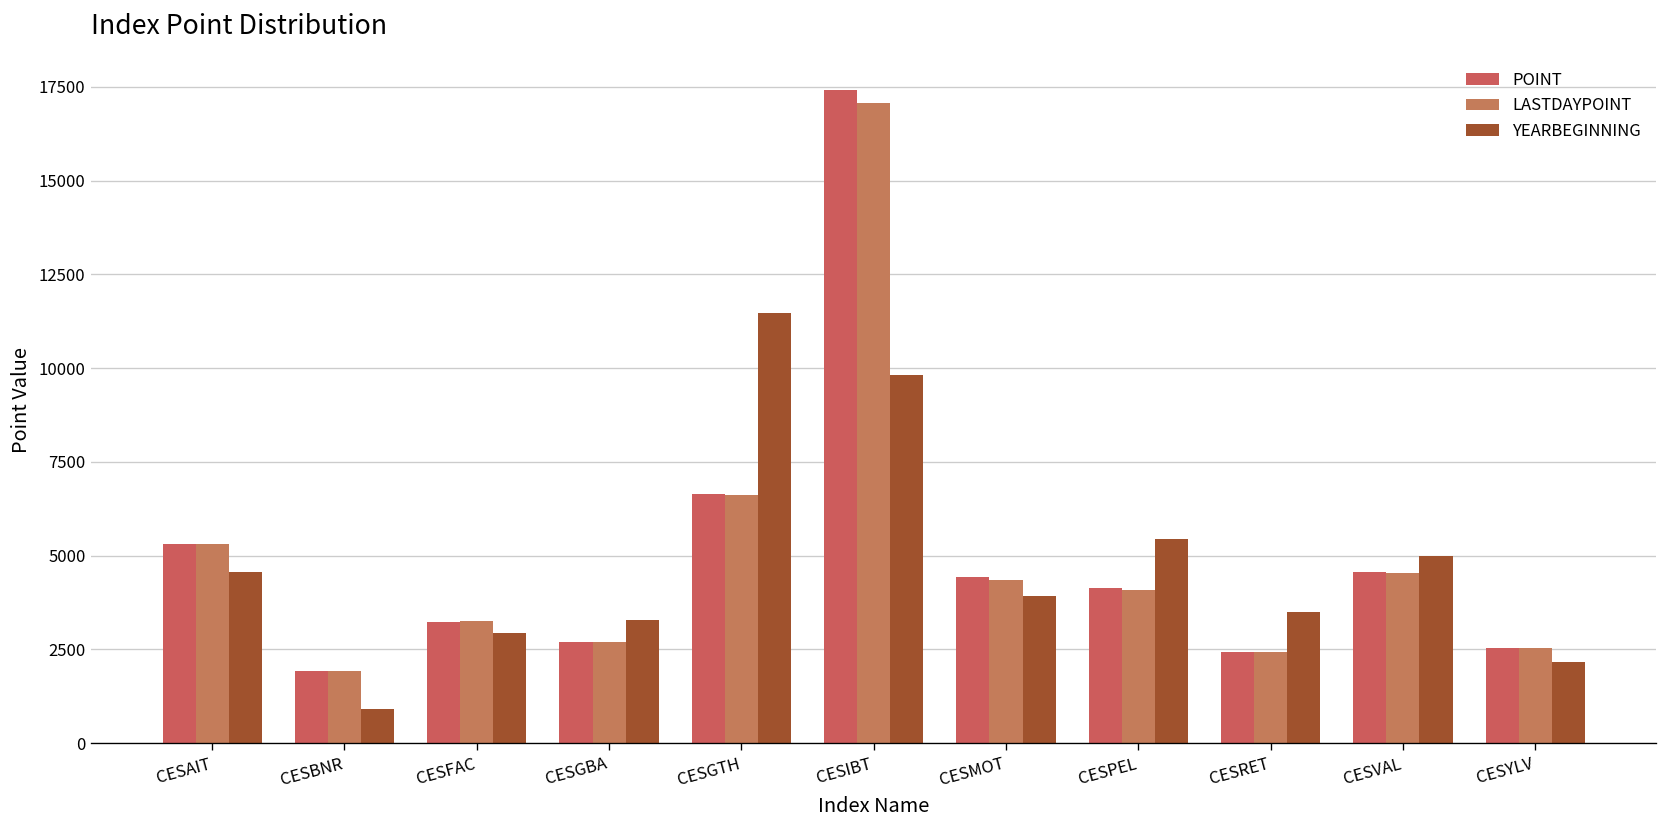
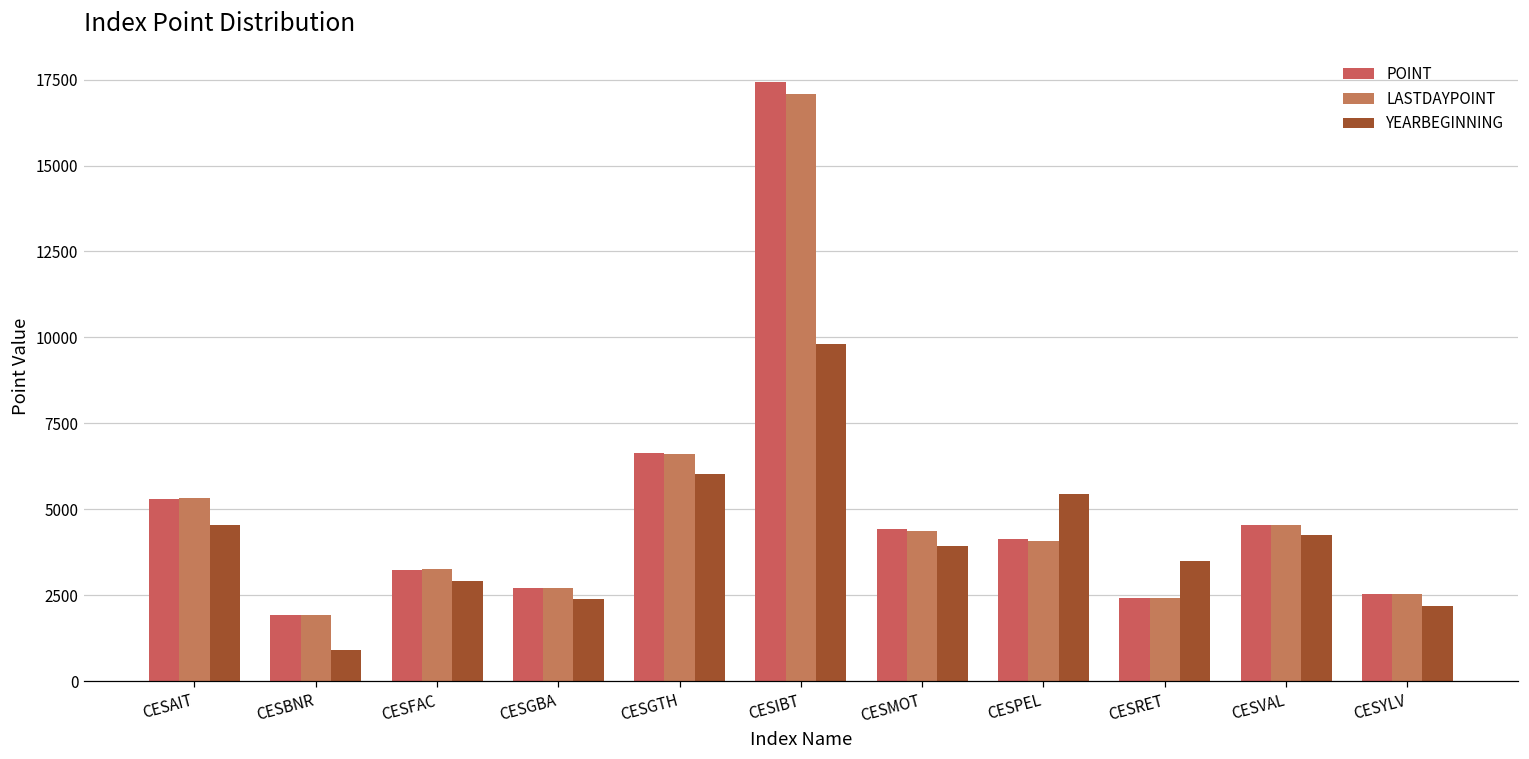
YEARBEGINNING, CESGBA: 3300 -> 2400
YEARBEGINNING, CESGTH: 11500 -> 6000
YEARBEGINNING, CESVAL: 5000 -> 4300
